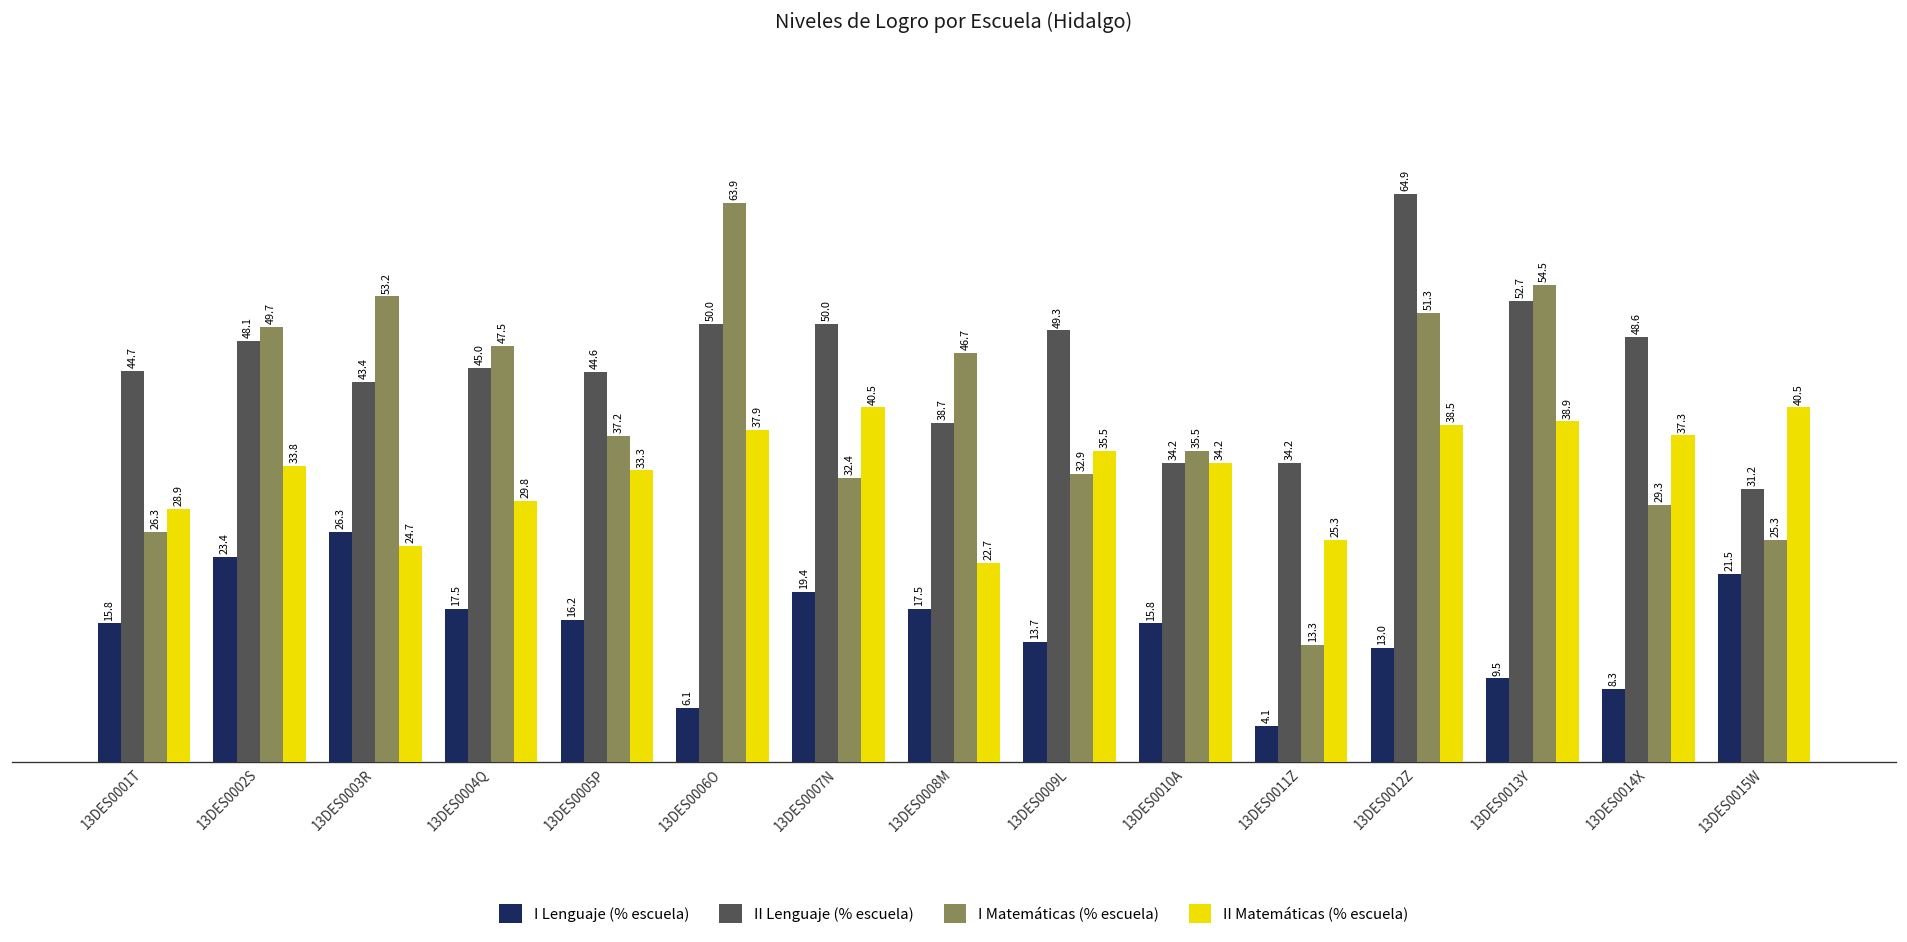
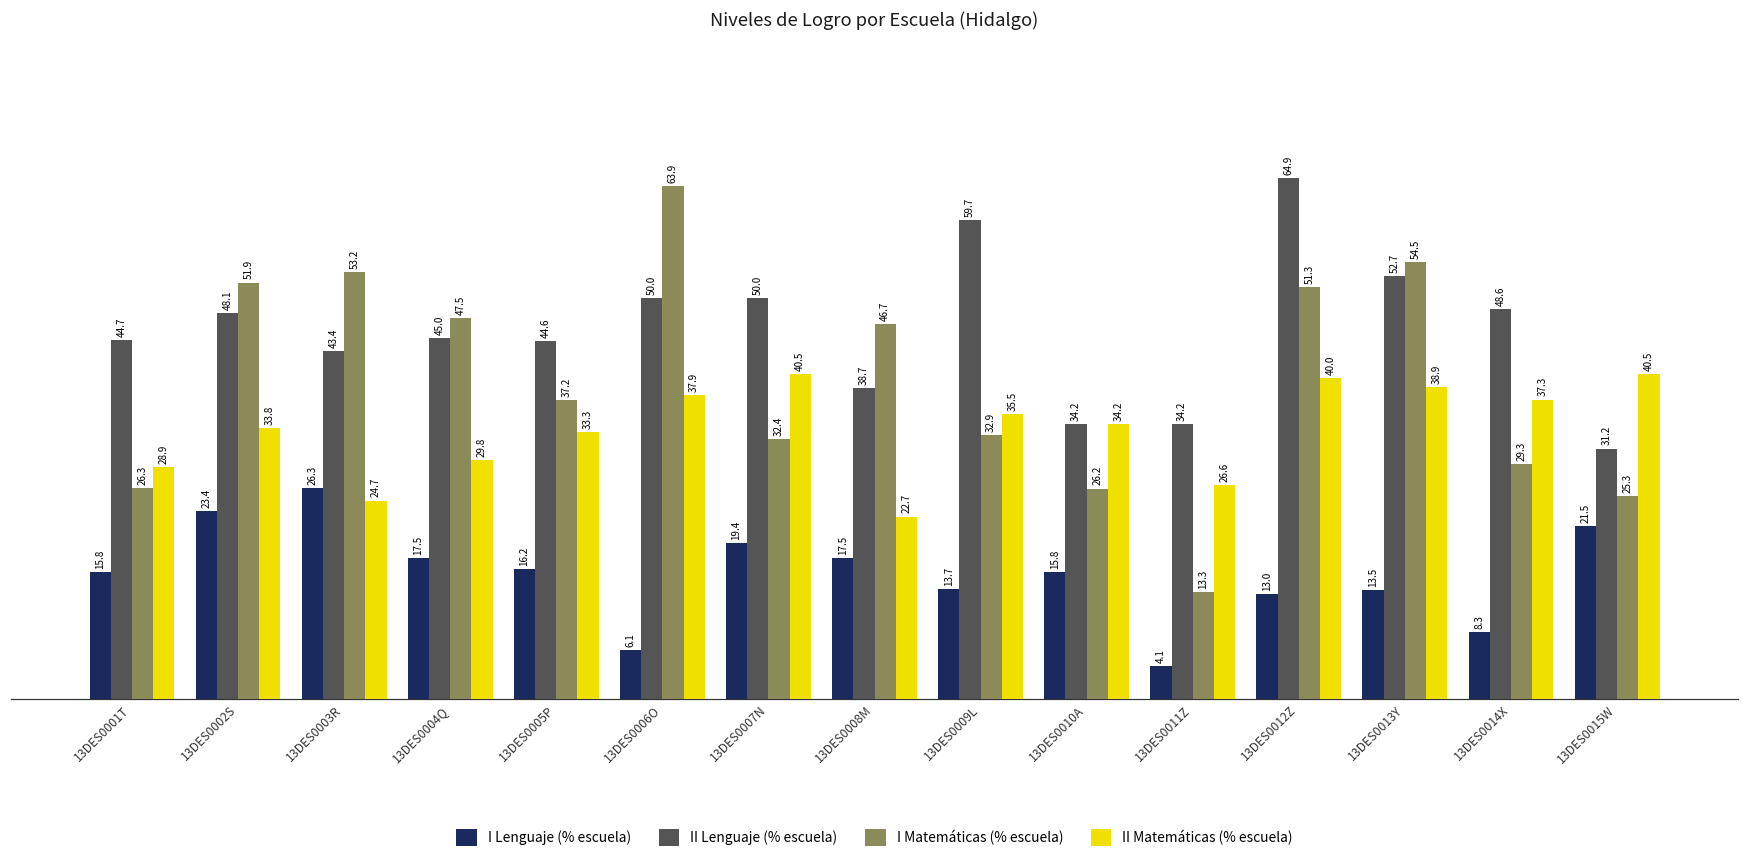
I Matemáticas (% escuela), 13DES0002S: 49.7 -> 51.9
II Lenguaje (% escuela), 13DES0009L: 49.3 -> 59.7
I Matemáticas (% escuela), 13DES0010A: 35.5 -> 26.2
II Matemáticas (% escuela), 13DES0011Z: 25.3 -> 26.6
II Matemáticas (% escuela), 13DES0012Z: 38.5 -> 40.0
I Lenguaje (% escuela), 13DES0013Y: 9.5 -> 13.5
